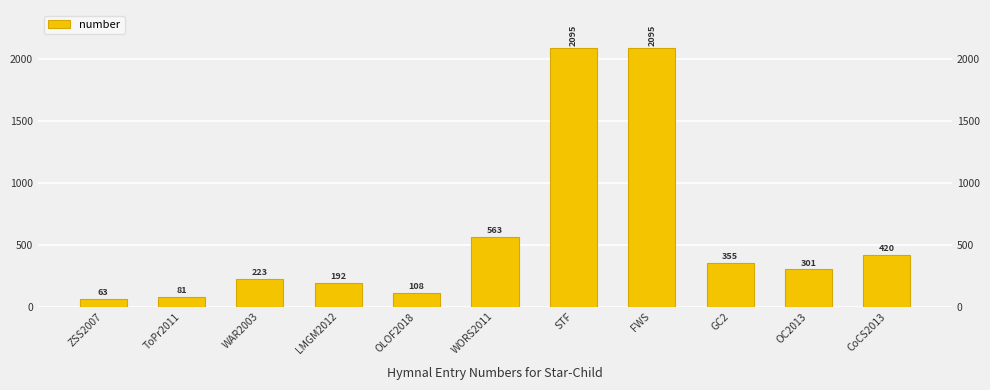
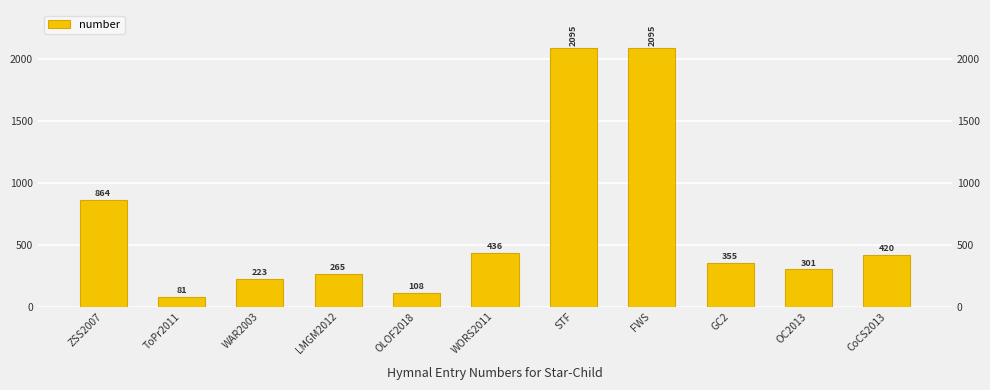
ZSS2007: 63 -> 864
LMGM2012: 192 -> 265
WORS2011: 563 -> 436
